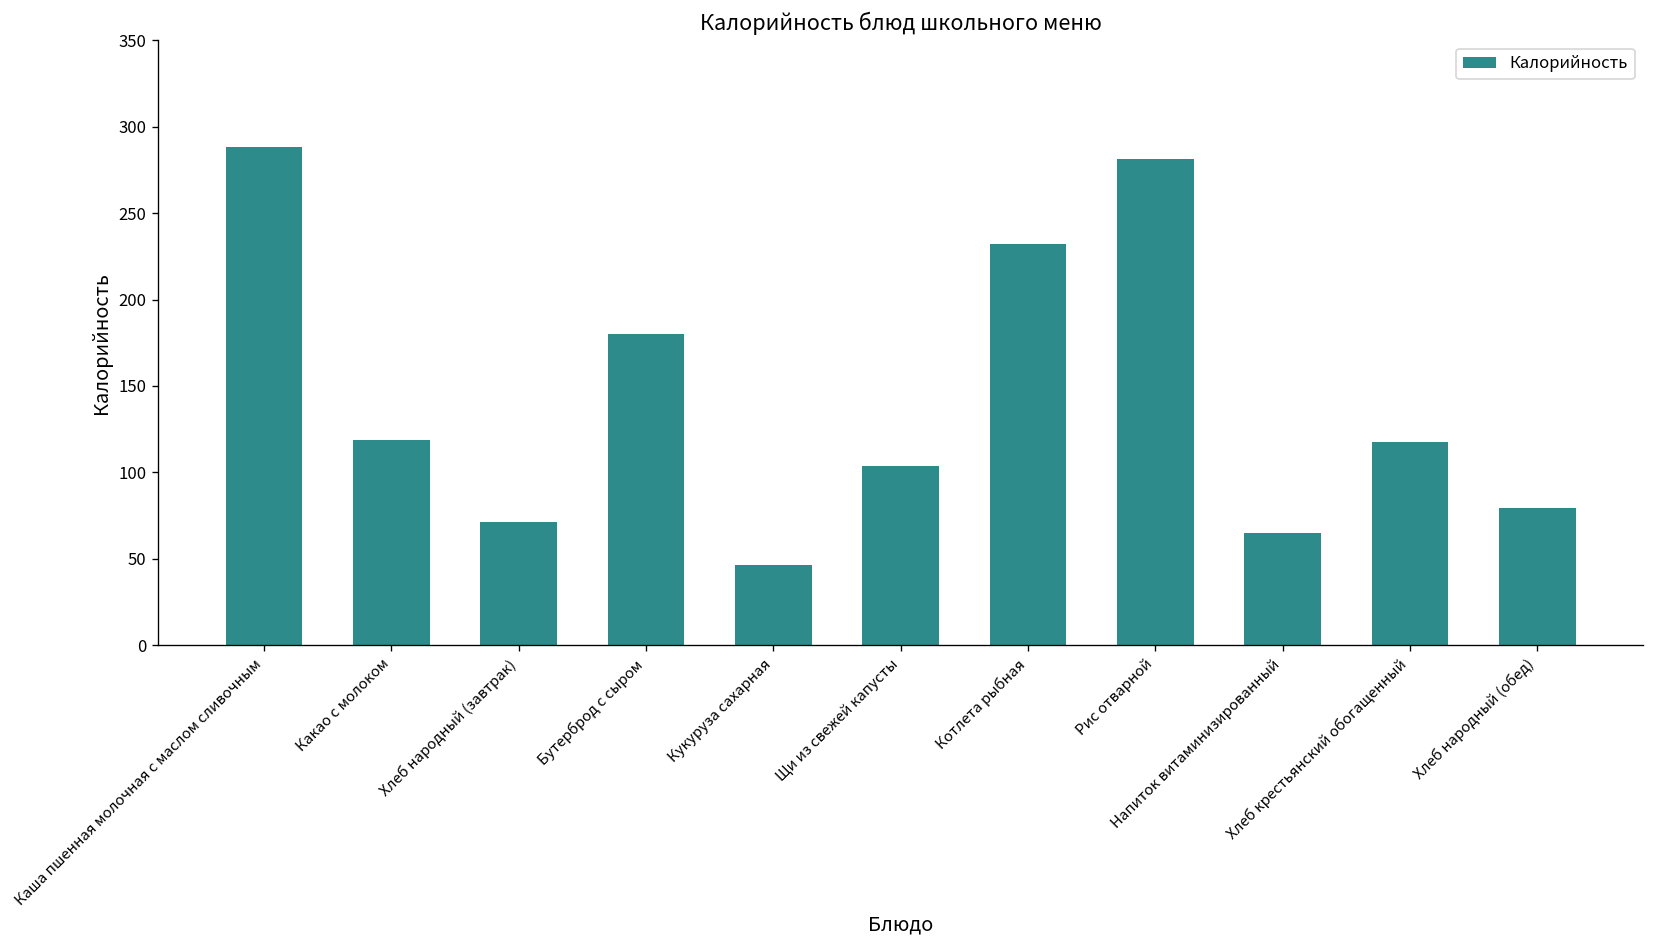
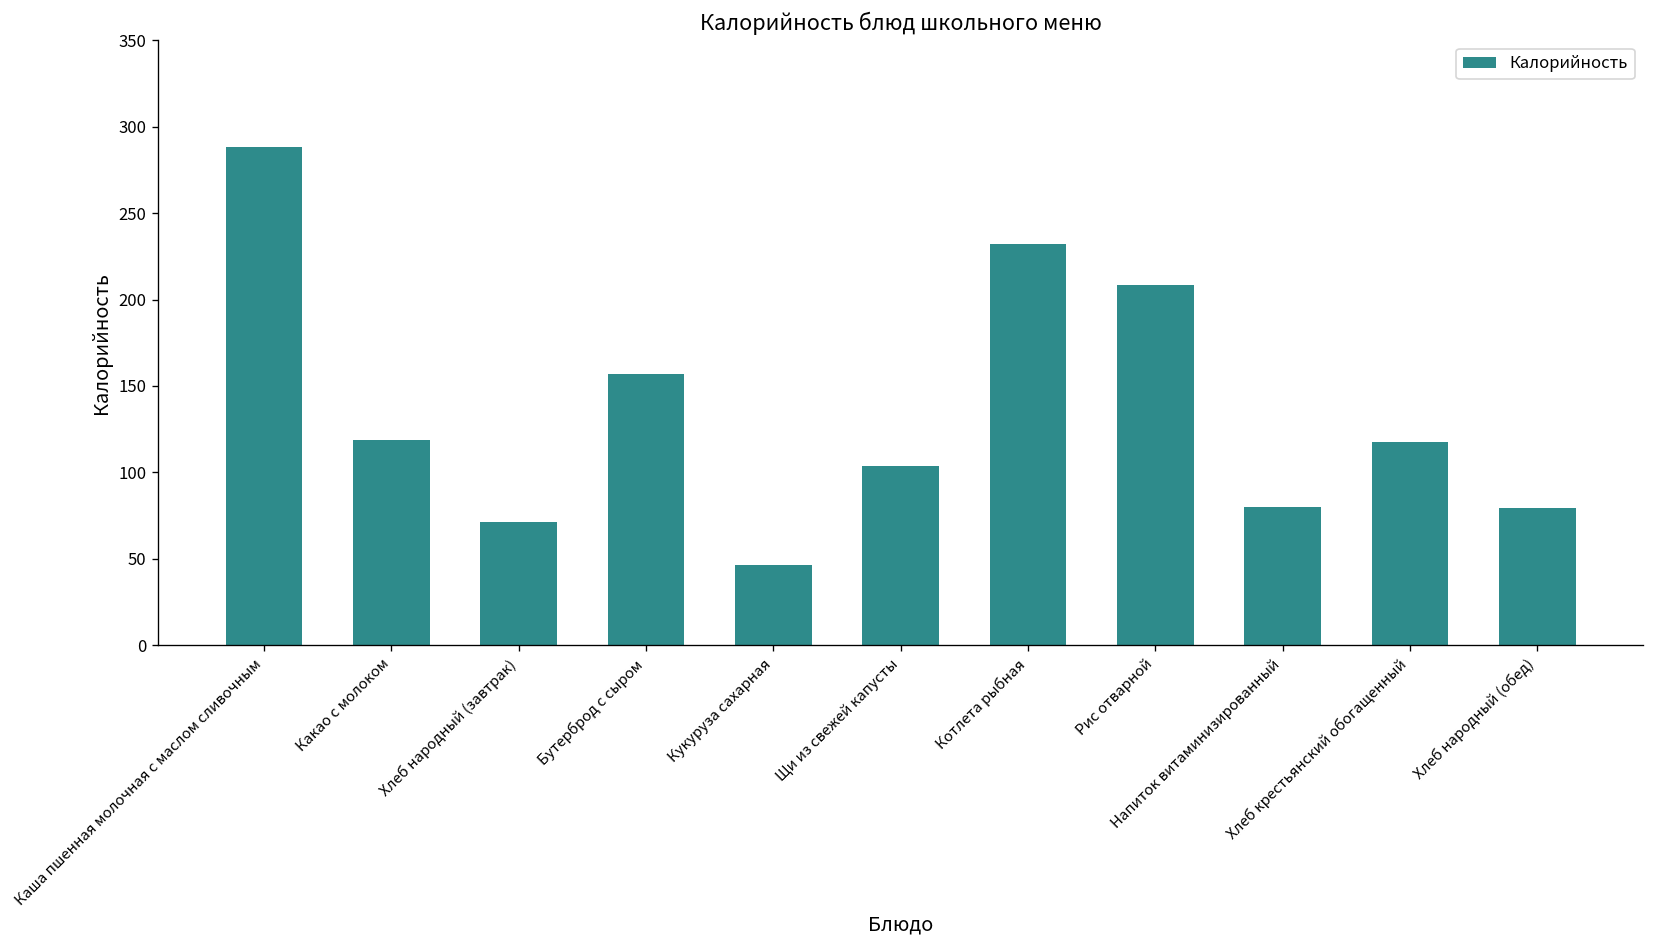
Бутерброд с сыром: 180 -> 157
Рис отварной: 281 -> 209
Напиток витаминизированный: 65 -> 80
